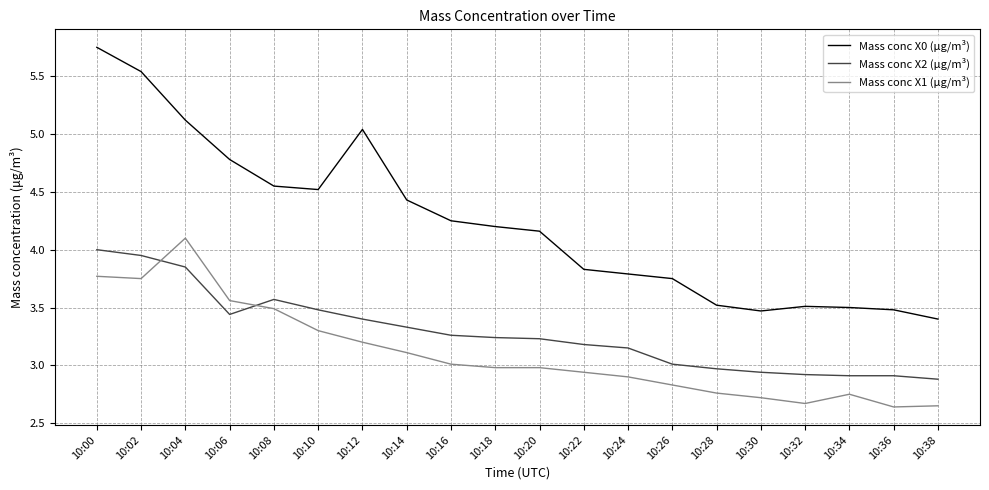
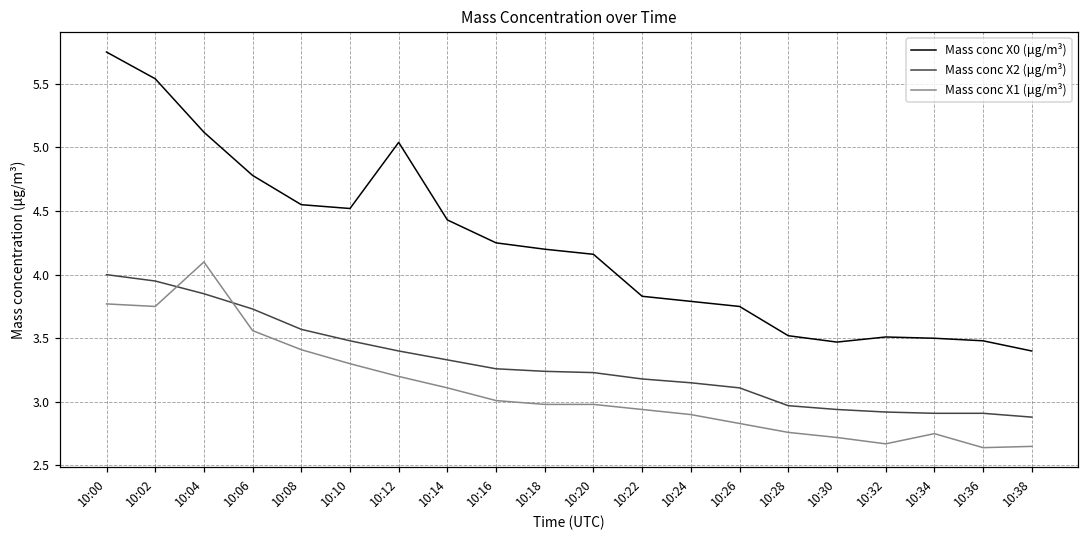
Mass conc X2 (μg/m³), 10:06: 3.44 -> 3.73
Mass conc X1 (μg/m³), 10:08: 3.49 -> 3.41
Mass conc X2 (μg/m³), 10:26: 3.01 -> 3.11
